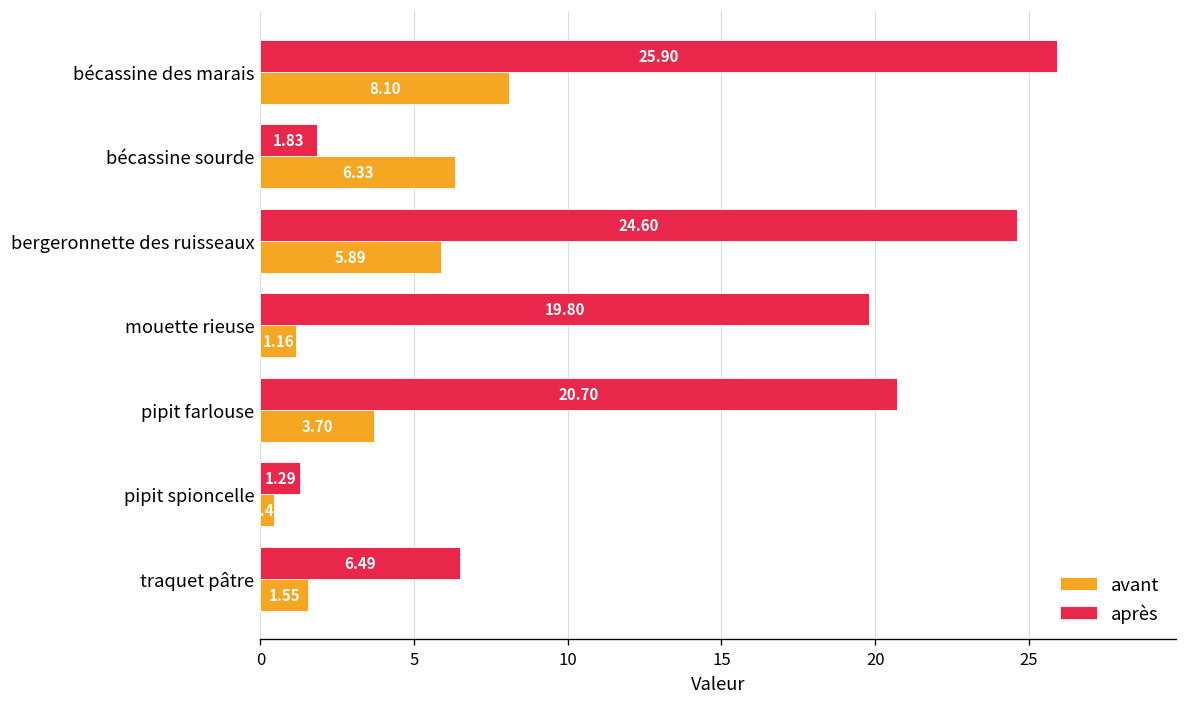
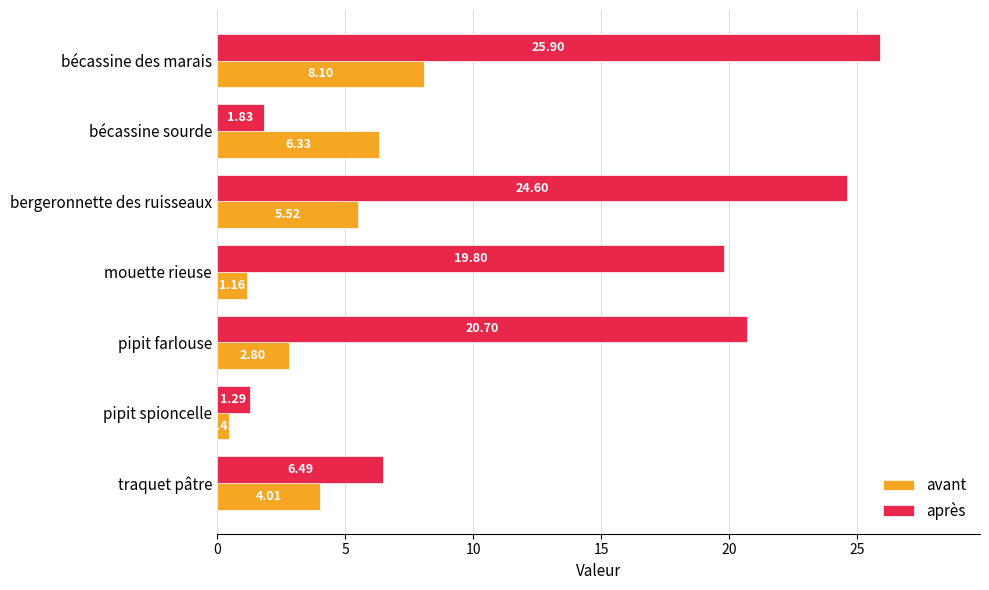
avant, bergeronnette des ruisseaux: 5.89 -> 5.52
avant, pipit farlouse: 3.70 -> 2.80
avant, traquet pâtre: 1.55 -> 4.01
